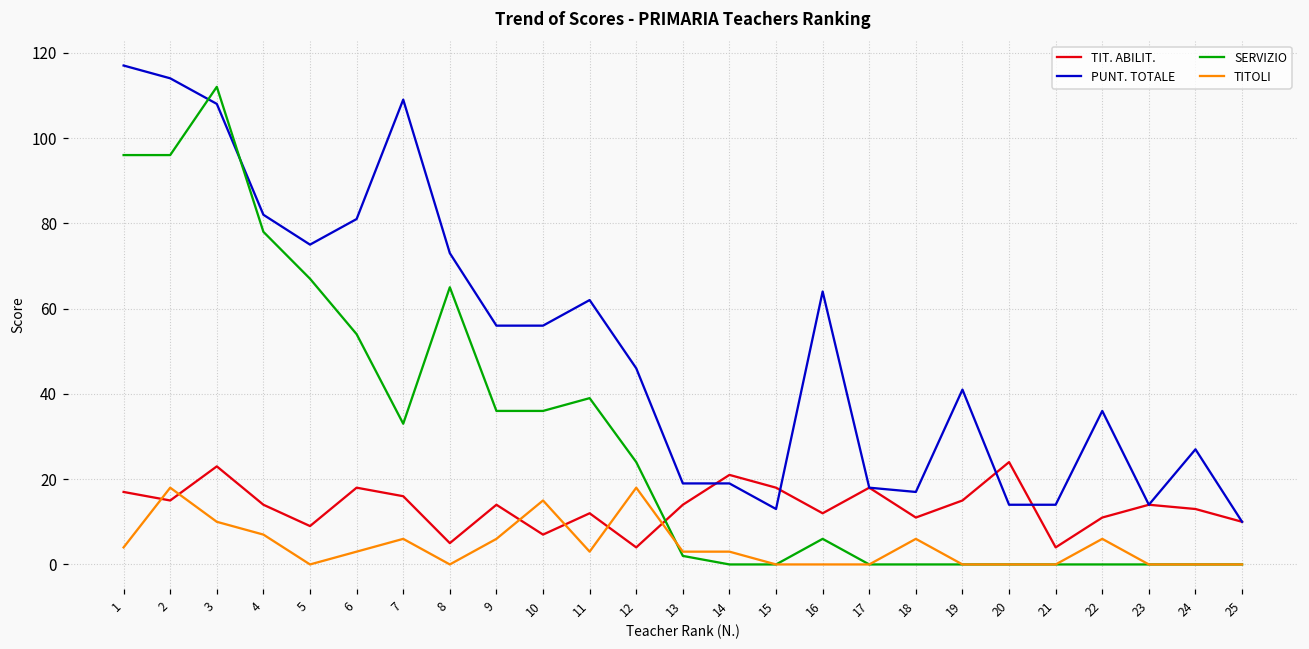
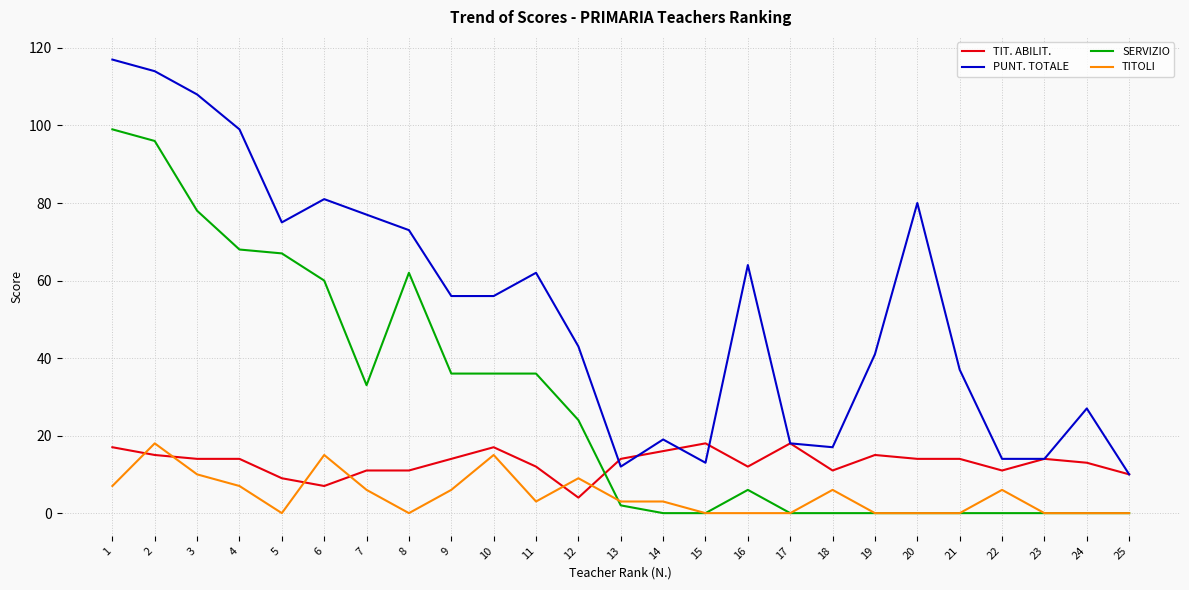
SERVIZIO, 1: 96 -> 99
TITOLI, 1: 4 -> 7
TIT. ABILIT., 3: 23 -> 14
SERVIZIO, 3: 112 -> 78
PUNT. TOTALE, 4: 82 -> 99
SERVIZIO, 4: 78 -> 68
TIT. ABILIT., 6: 18 -> 7
SERVIZIO, 6: 54 -> 60
TITOLI, 6: 3 -> 15
TIT. ABILIT., 7: 16 -> 11
PUNT. TOTALE, 7: 109 -> 77
TIT. ABILIT., 8: 5 -> 11
SERVIZIO, 8: 65 -> 62
TIT. ABILIT., 10: 7 -> 17
SERVIZIO, 11: 39 -> 36
PUNT. TOTALE, 12: 46 -> 43
TITOLI, 12: 18 -> 9
PUNT. TOTALE, 13: 19 -> 12
TIT. ABILIT., 14: 21 -> 16
TIT. ABILIT., 20: 24 -> 14
PUNT. TOTALE, 20: 14 -> 80
TIT. ABILIT., 21: 4 -> 14
PUNT. TOTALE, 21: 14 -> 37
PUNT. TOTALE, 22: 36 -> 14
